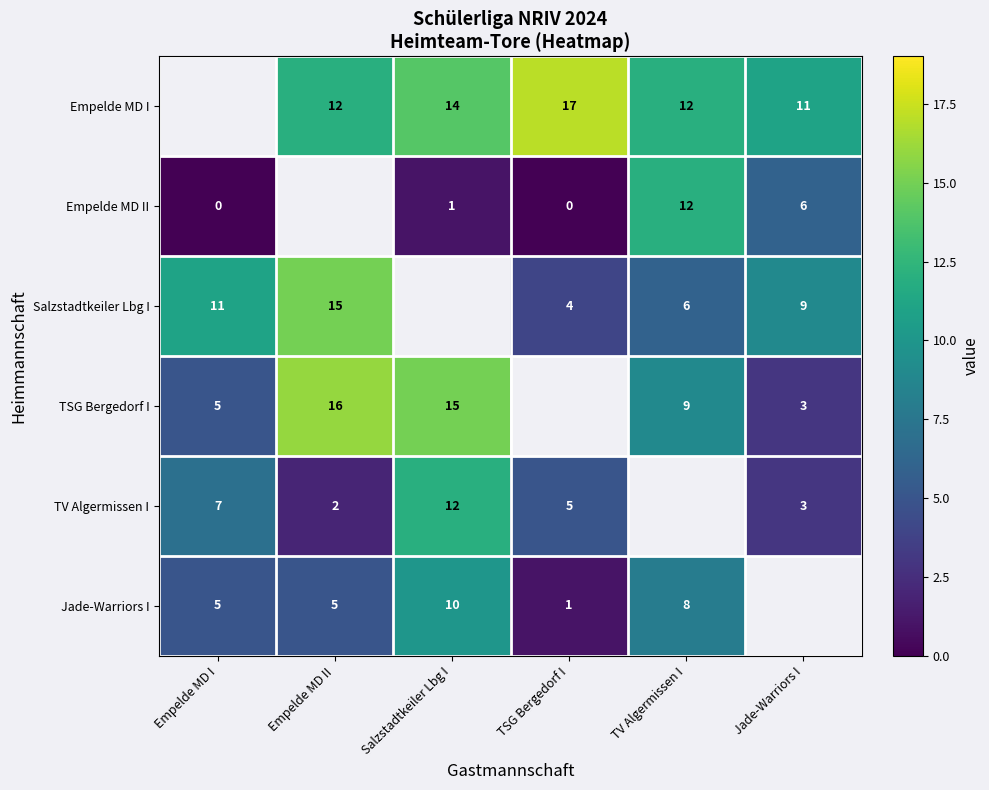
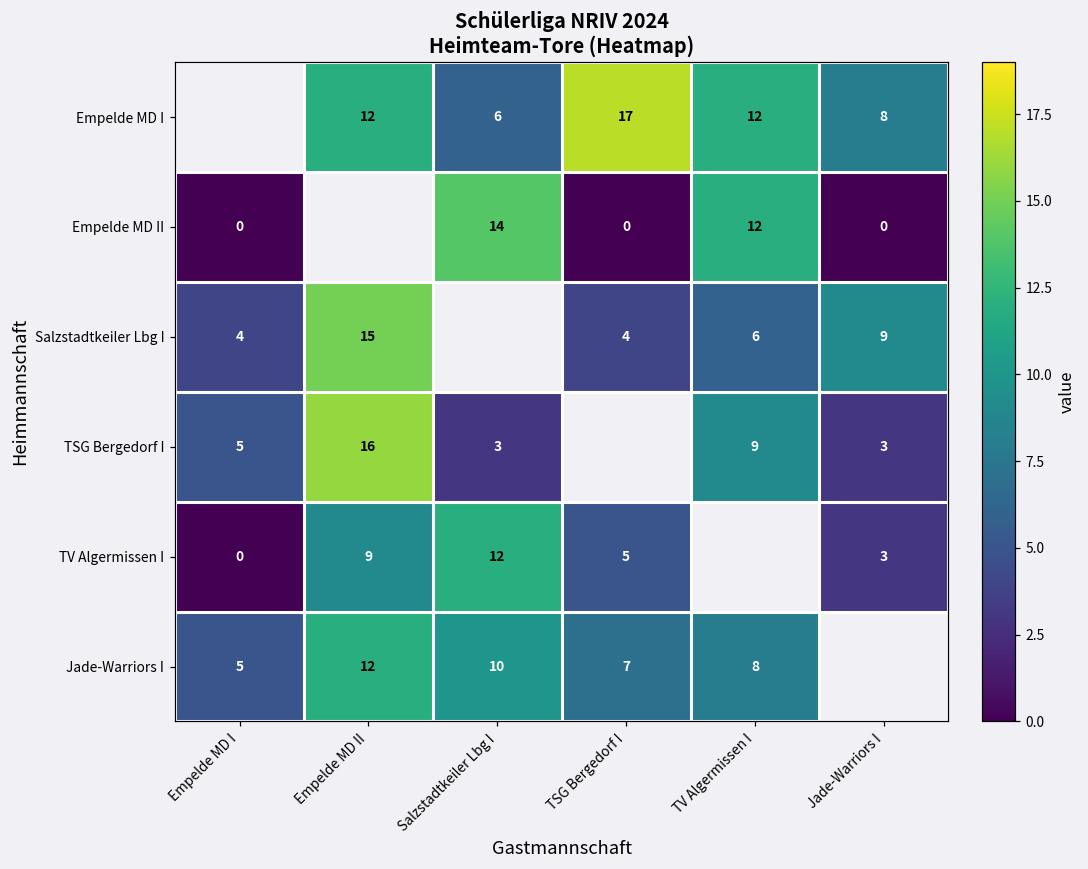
Empelde MD I, Salzstadtkeiler Lbg I: 14 -> 6
Empelde MD I, Jade-Warriors I: 11 -> 8
Empelde MD II, Salzstadtkeiler Lbg I: 1 -> 14
Empelde MD II, Jade-Warriors I: 6 -> 0
Salzstadtkeiler Lbg I, Empelde MD I: 11 -> 4
TSG Bergedorf I, Salzstadtkeiler Lbg I: 15 -> 3
TV Algermissen I, Empelde MD I: 7 -> 0
TV Algermissen I, Empelde MD II: 2 -> 9
Jade-Warriors I, Empelde MD II: 5 -> 12
Jade-Warriors I, TSG Bergedorf I: 1 -> 7
